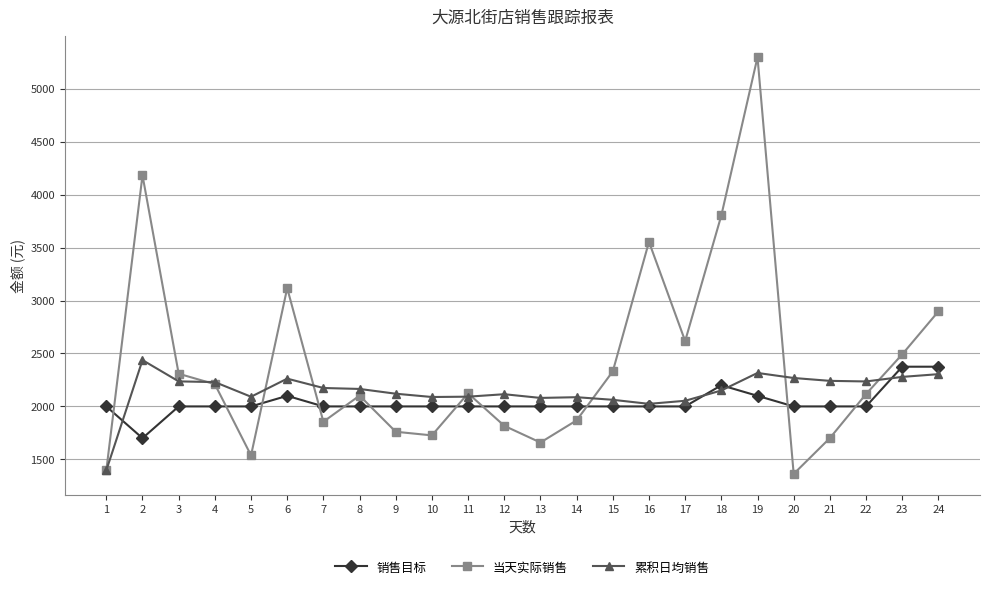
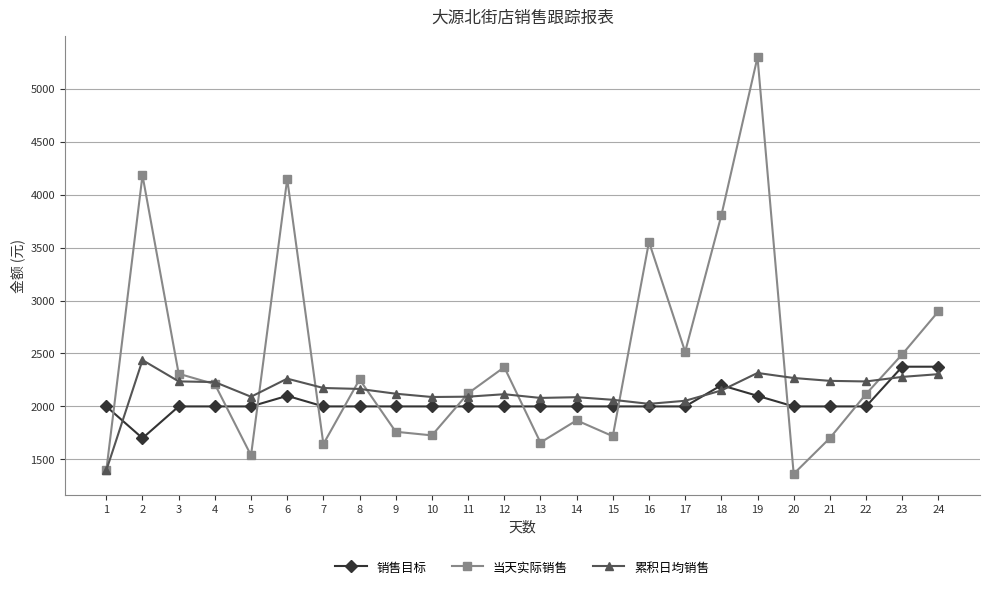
当天实际销售, 6: 3120 -> 4150
当天实际销售, 7: 1860 -> 1640
当天实际销售, 8: 2100 -> 2260
当天实际销售, 12: 1820 -> 2370
当天实际销售, 15: 2330 -> 1720
当天实际销售, 17: 2620 -> 2520
